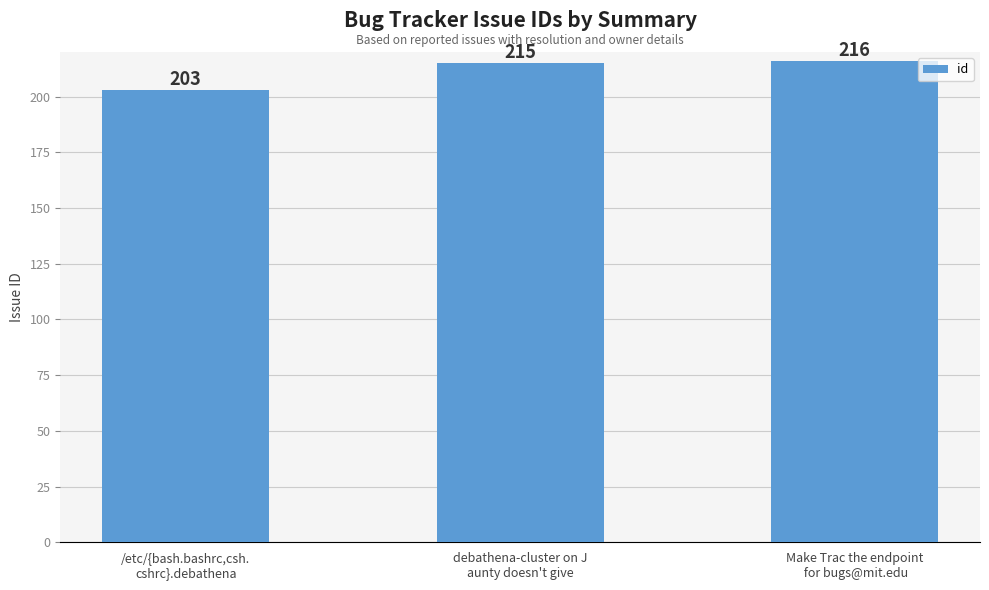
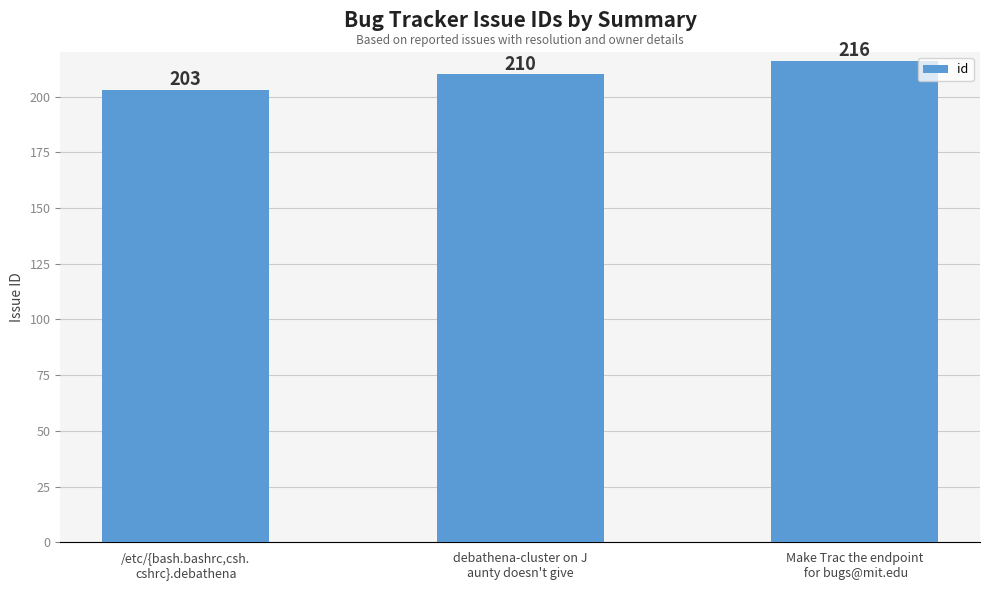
debathena-cluster on J aunty doesn't give: 215 -> 210
